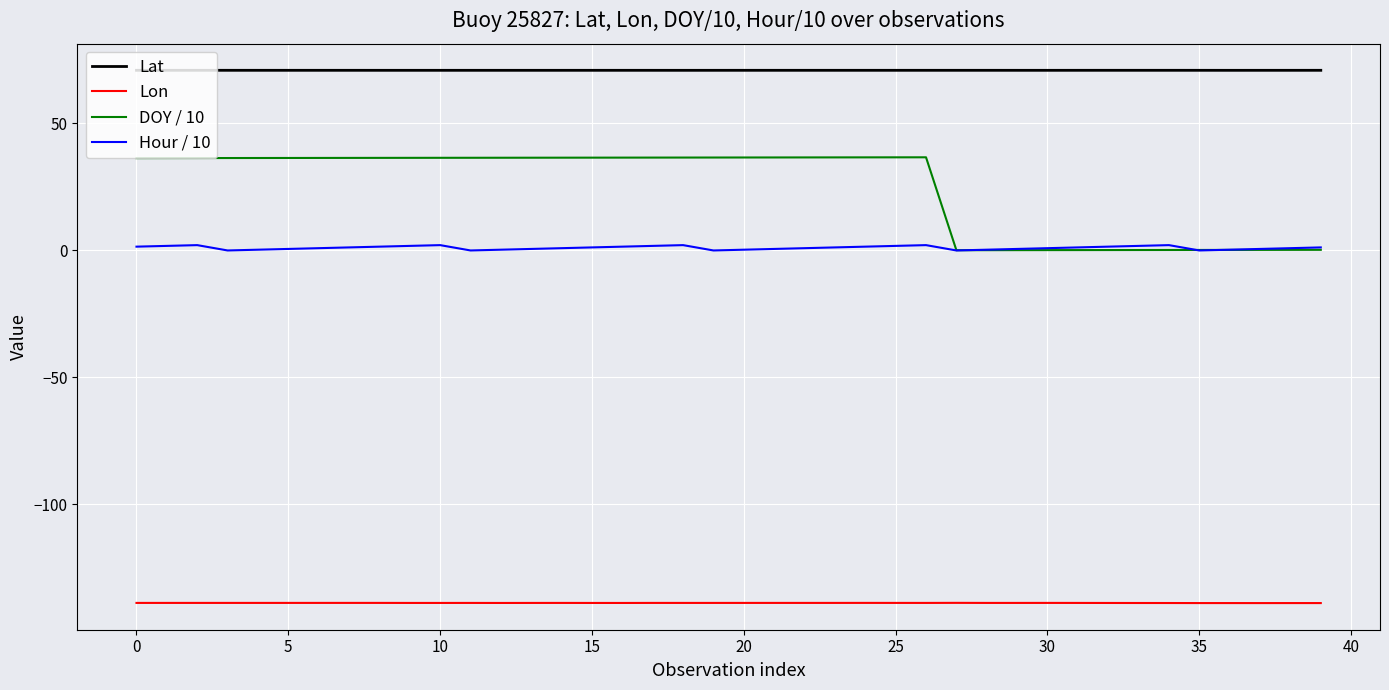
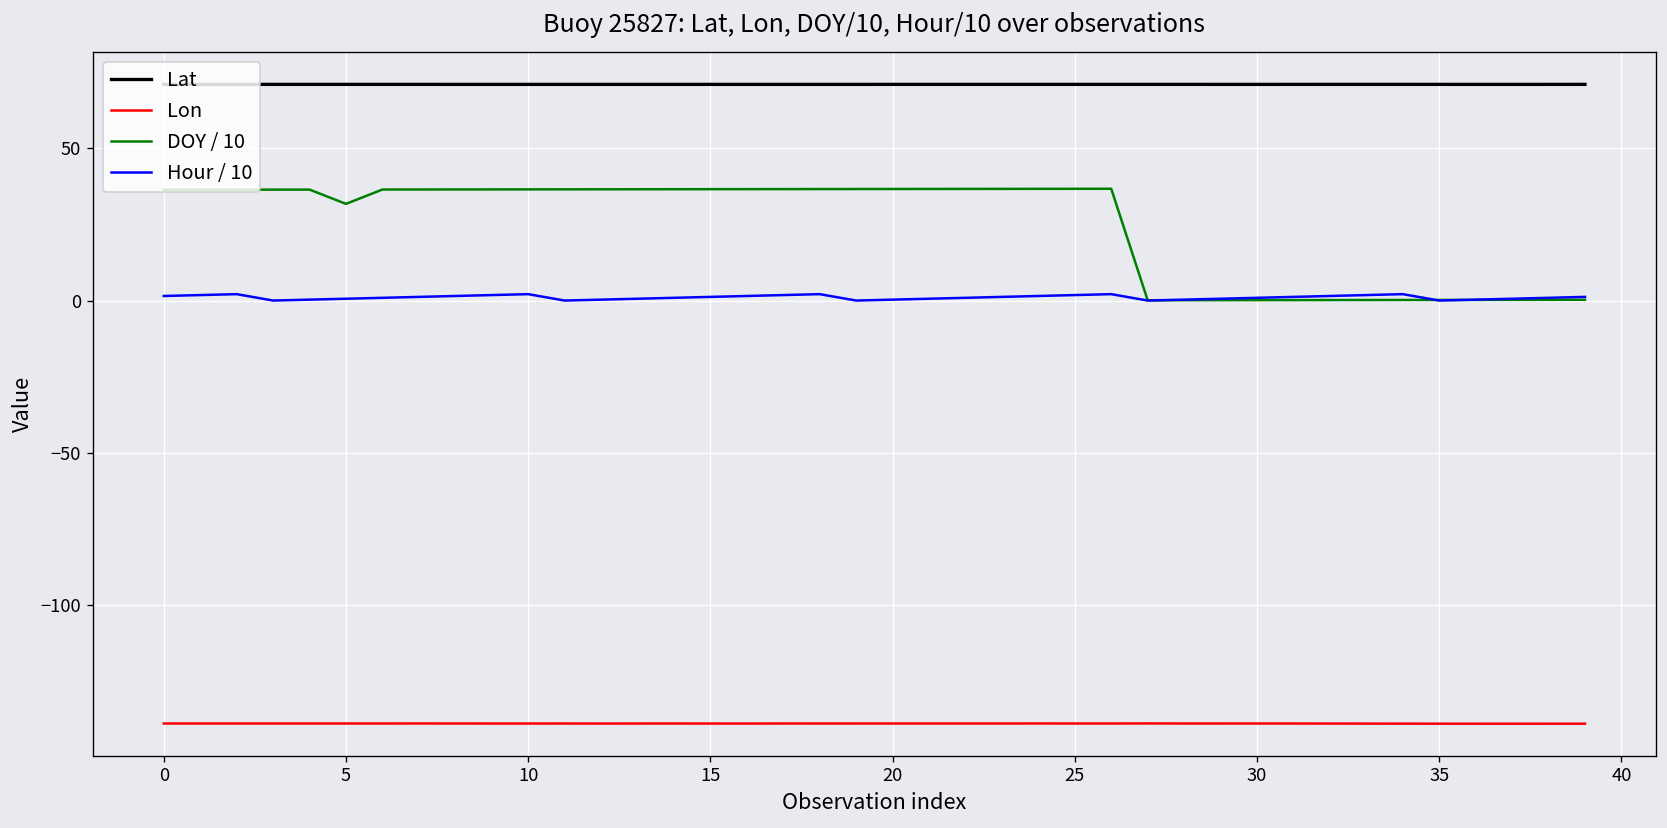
DOY / 10, 5: 36 -> 32
